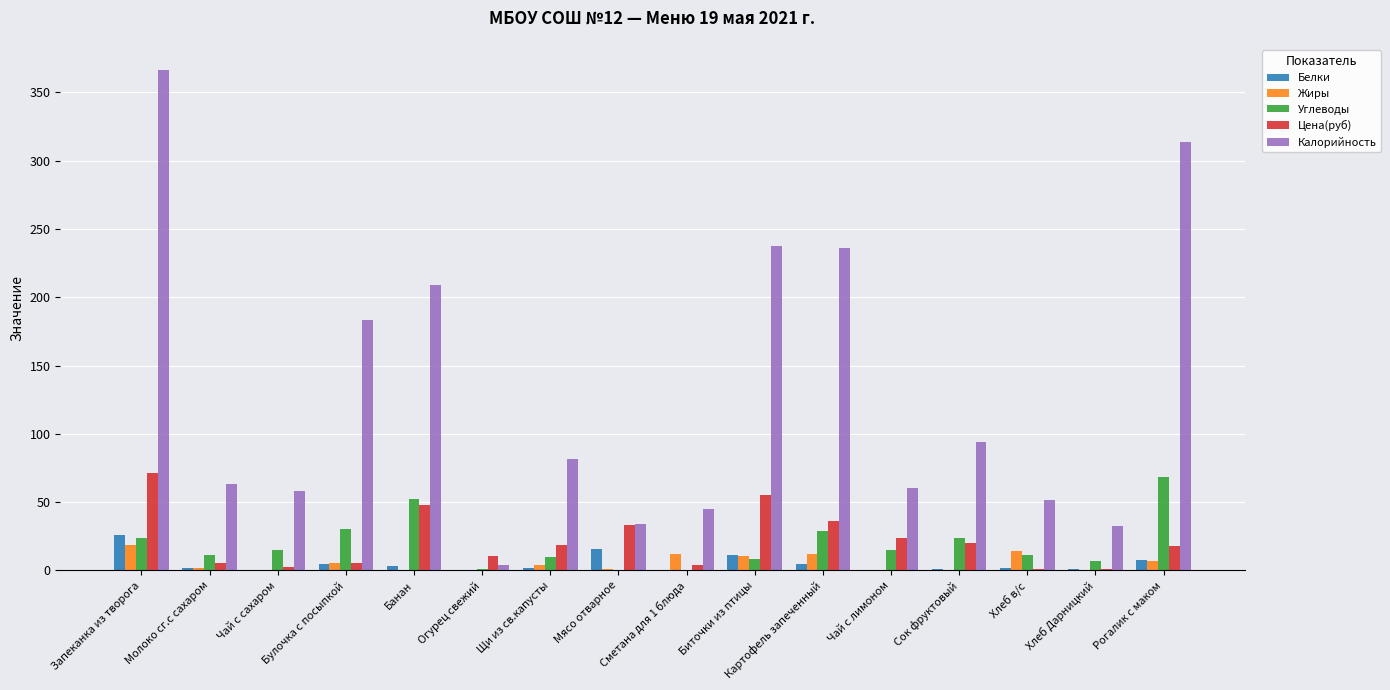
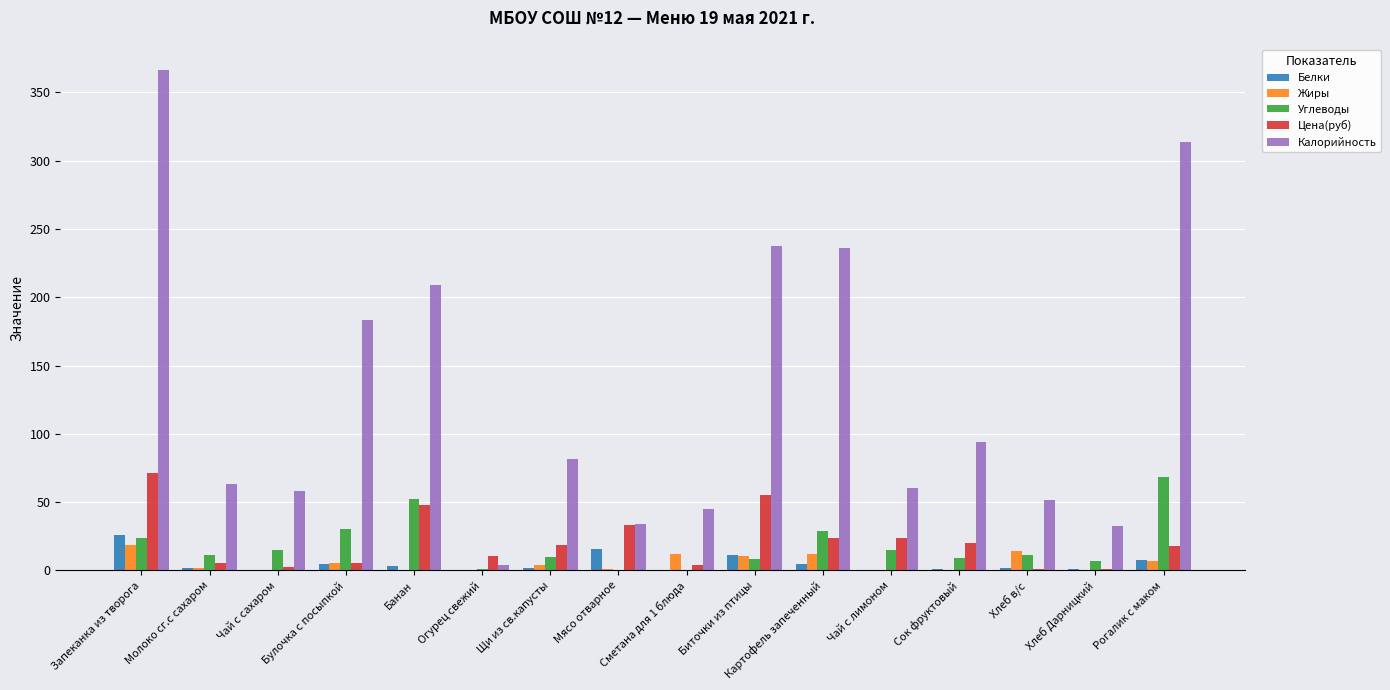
Цена(руб), Картофель запеченный: 36 -> 23
Углеводы, Сок фруктовый: 23 -> 9
